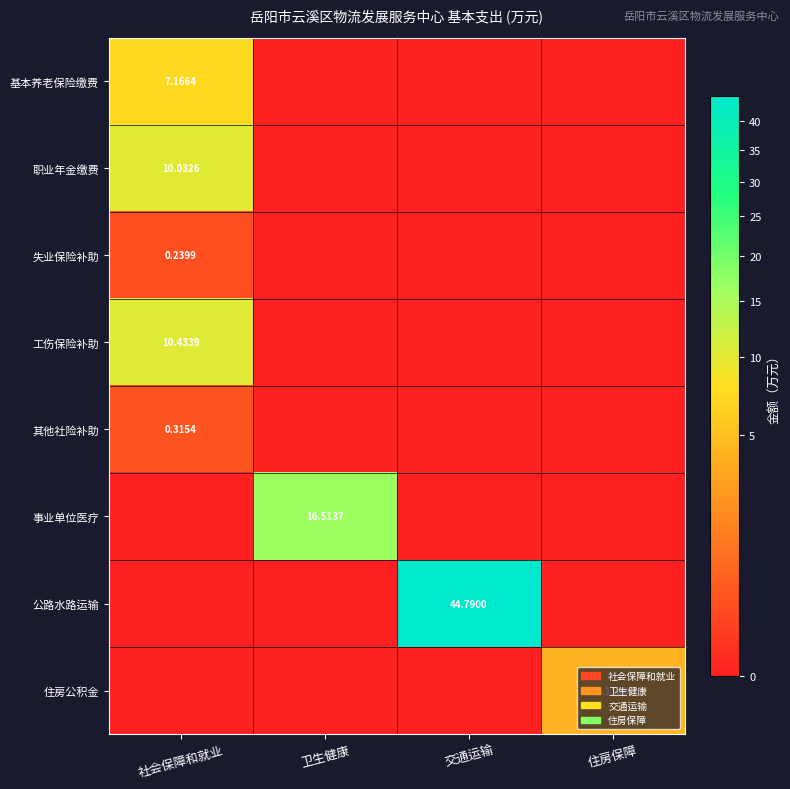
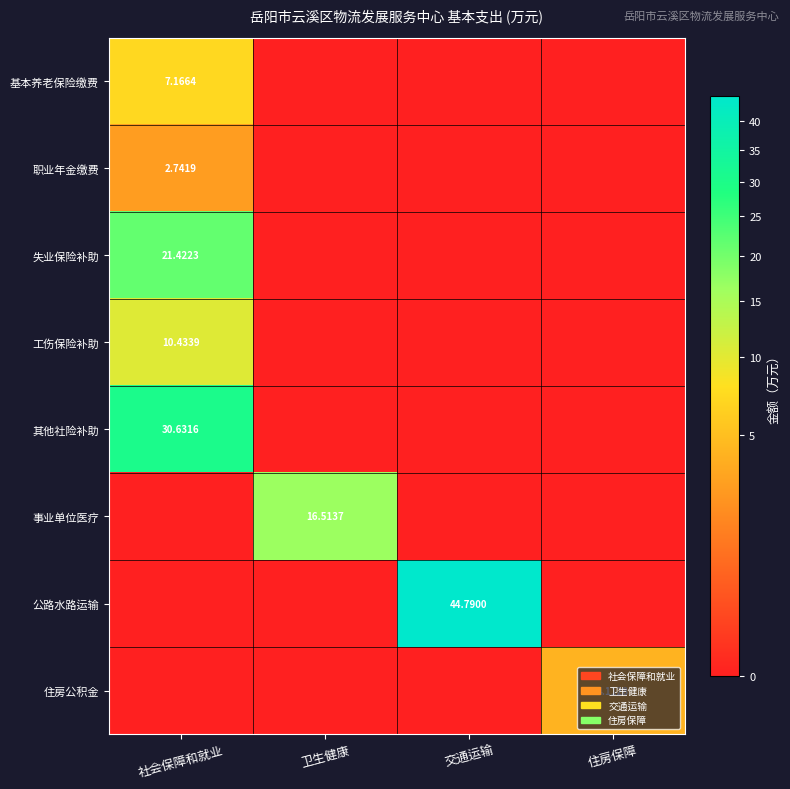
职业年金缴费, 社会保障和就业: 10.0326 -> 2.7419
失业保险补助, 社会保障和就业: 0.2399 -> 21.4223
其他社险补助, 社会保障和就业: 0.3154 -> 30.6316
